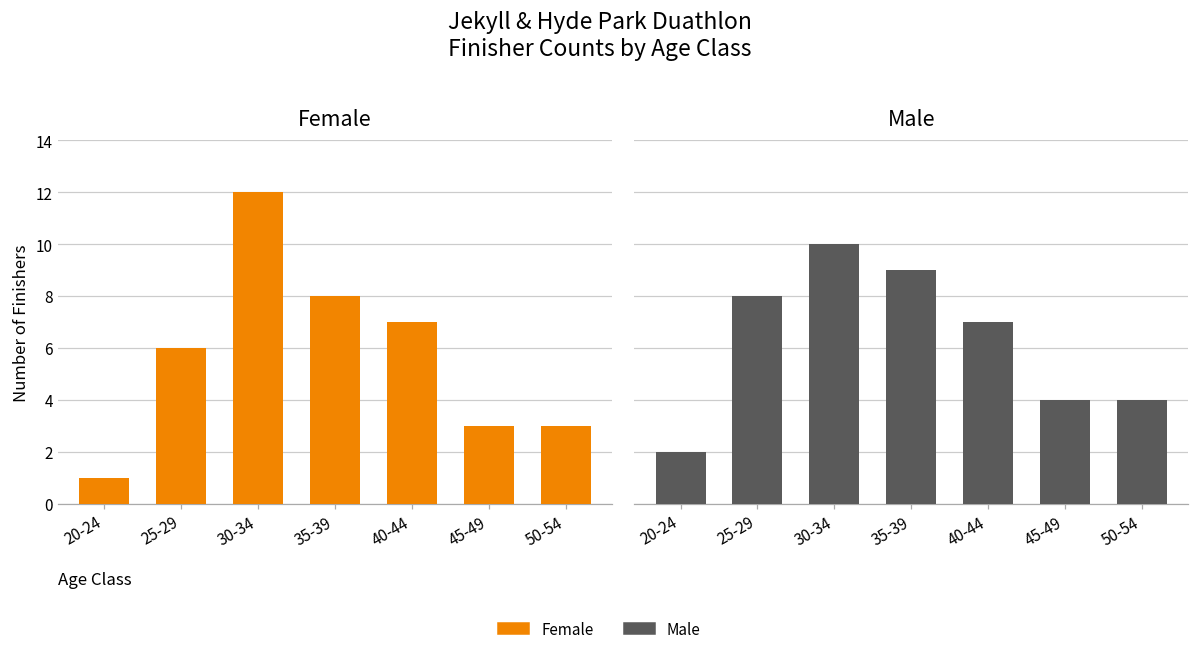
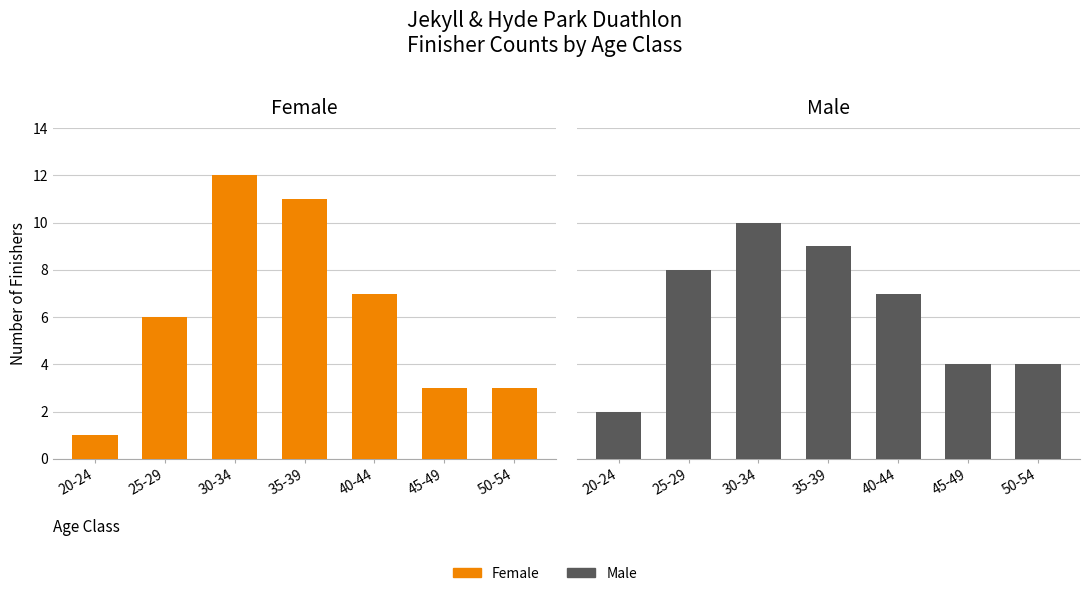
Female, 35-39: 8 -> 11
